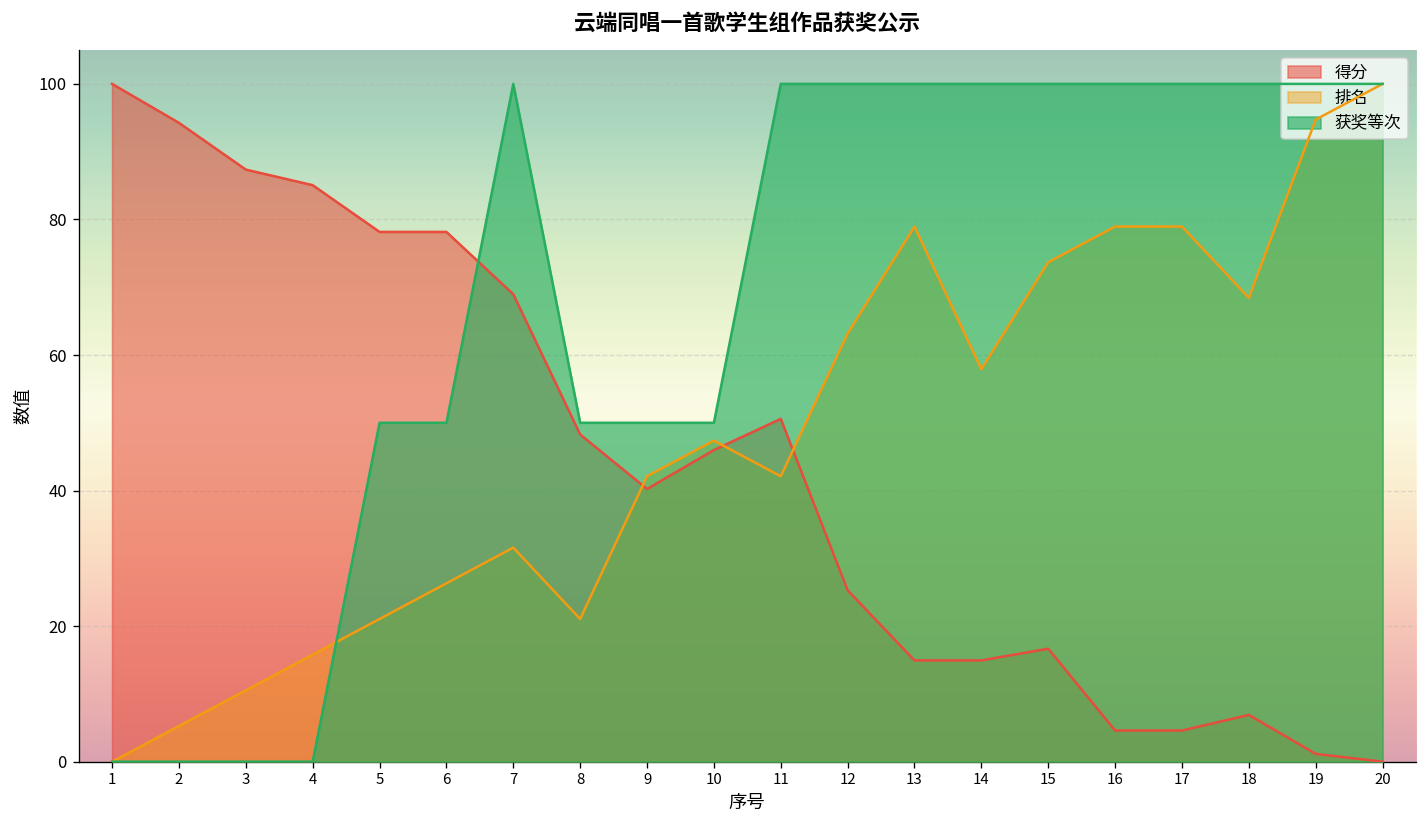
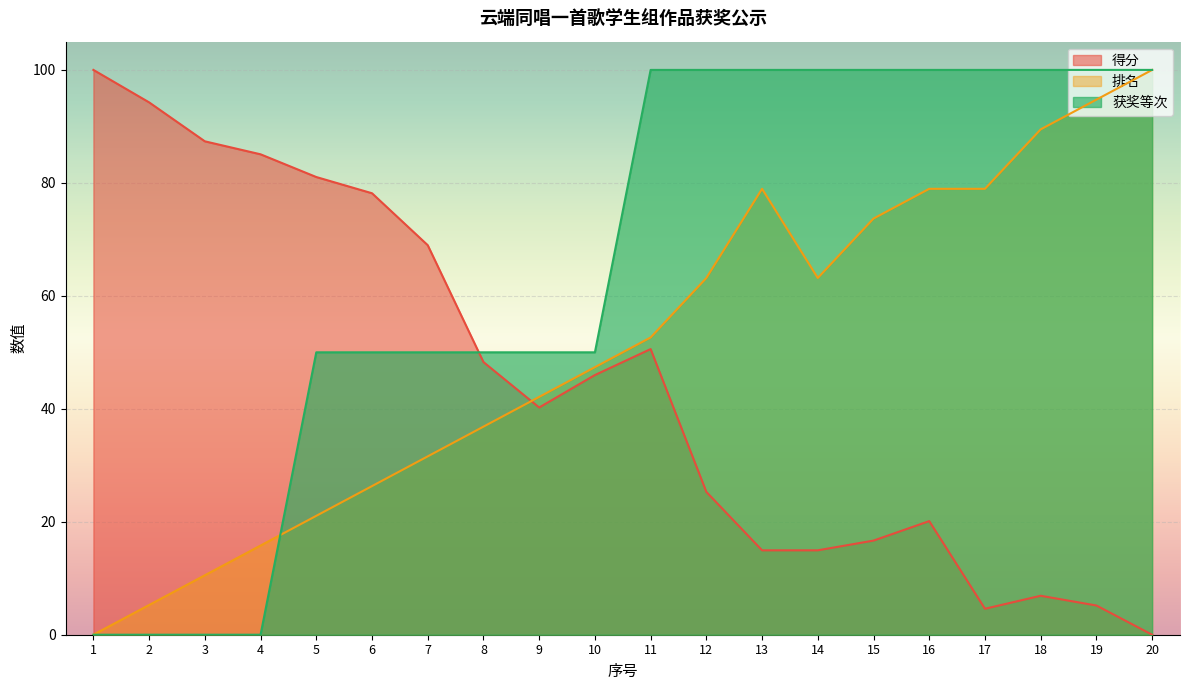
得分, 5: 78 -> 81
获奖等次, 7: 100 -> 50
排名, 8: 21 -> 37
排名, 11: 42 -> 53
排名, 14: 58 -> 63
得分, 16: 5 -> 20
排名, 18: 68 -> 89
得分, 19: 1 -> 5
